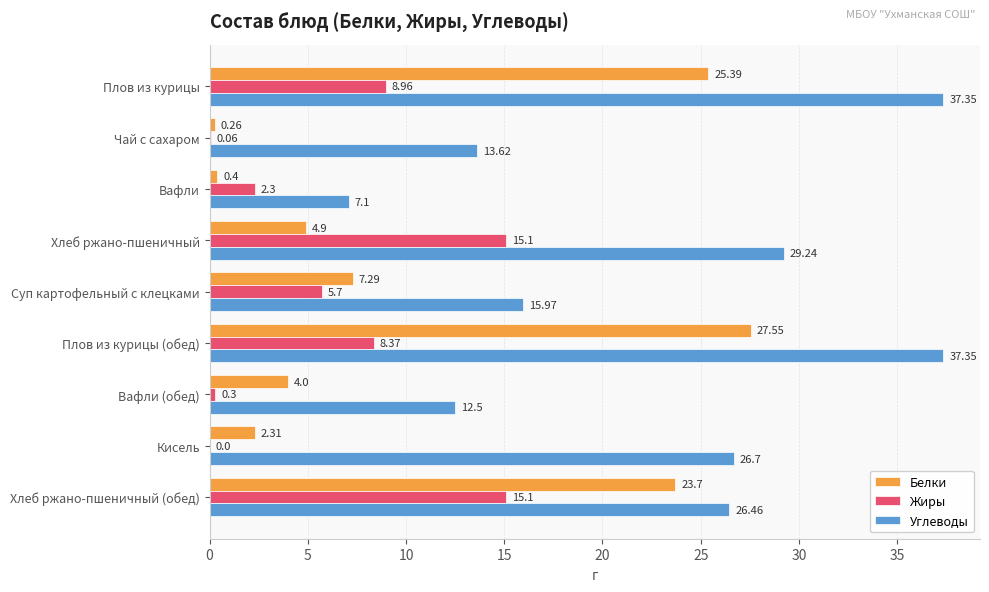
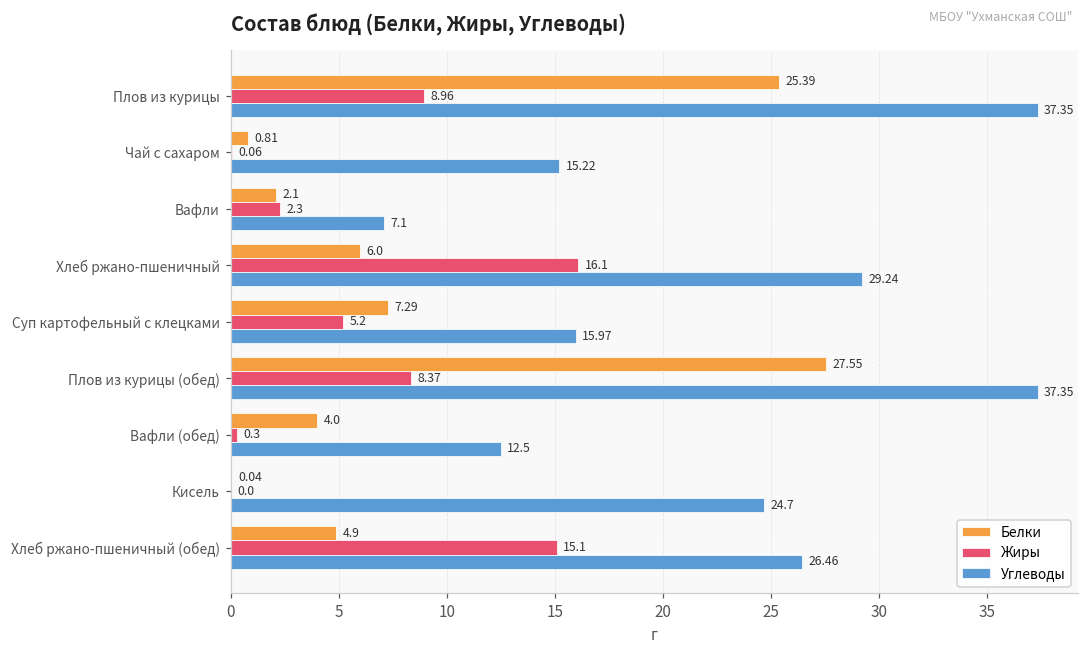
Белки, Чай с сахаром: 0.26 -> 0.81
Углеводы, Чай с сахаром: 13.62 -> 15.22
Белки, Вафли: 0.4 -> 2.1
Белки, Хлеб ржано-пшеничный: 4.9 -> 6.0
Жиры, Хлеб ржано-пшеничный: 15.1 -> 16.1
Жиры, Суп картофельный с клецками: 5.7 -> 5.2
Белки, Кисель: 2.31 -> 0.04
Углеводы, Кисель: 26.7 -> 24.7
Белки, Хлеб ржано-пшеничный (обед): 23.7 -> 4.9
